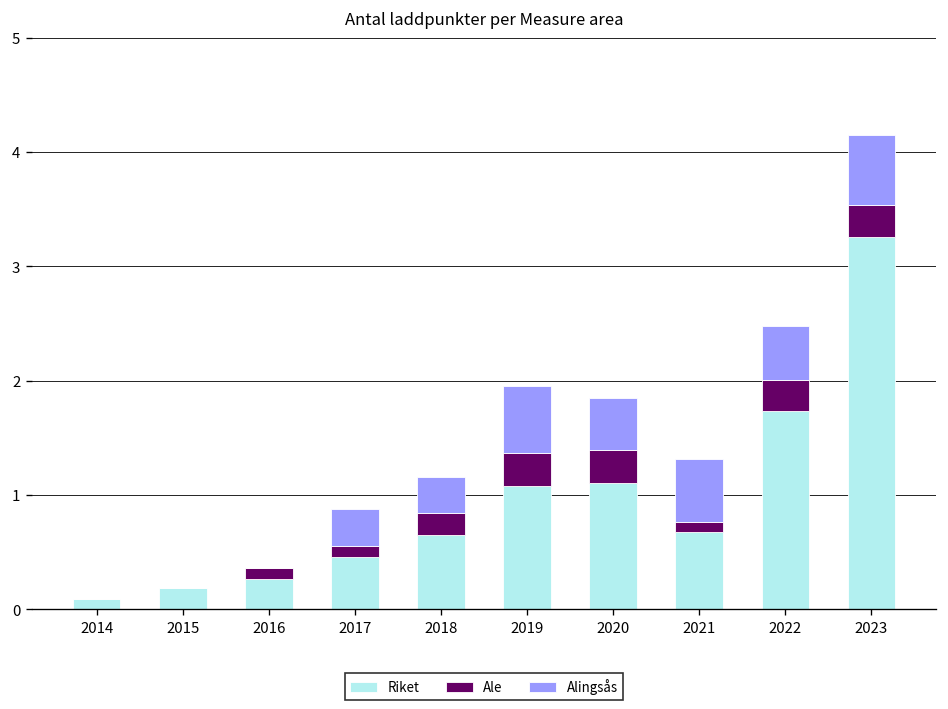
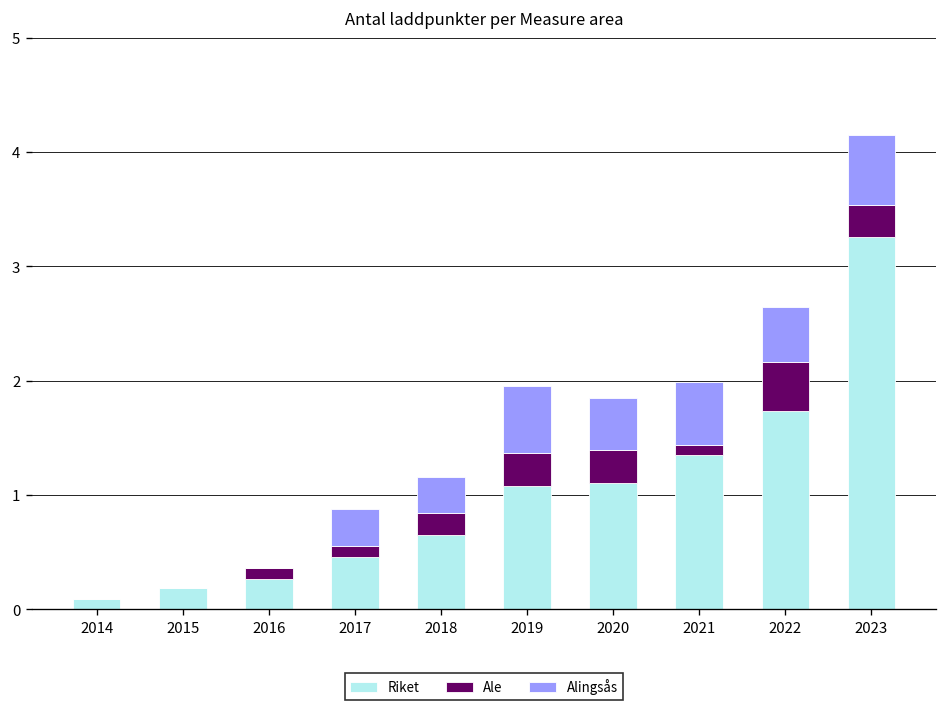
Riket, 2021: 0.7 -> 1.4
Ale, 2022: 0.3 -> 0.4
